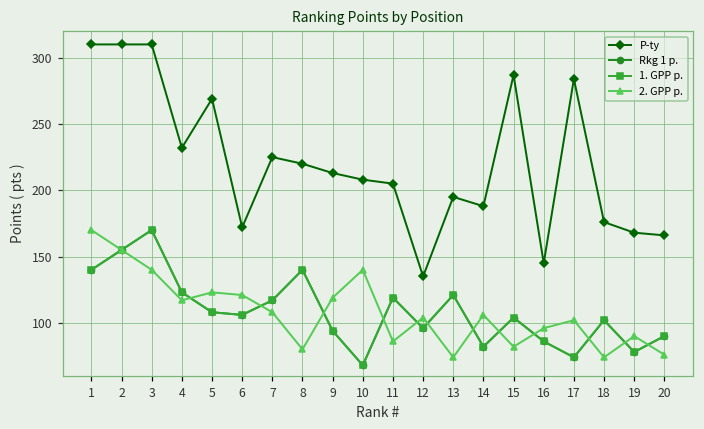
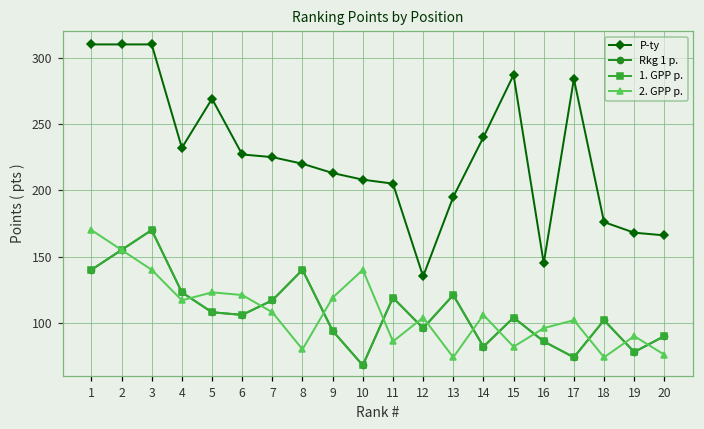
P-ty, 6: 172 -> 227
P-ty, 14: 188 -> 240
